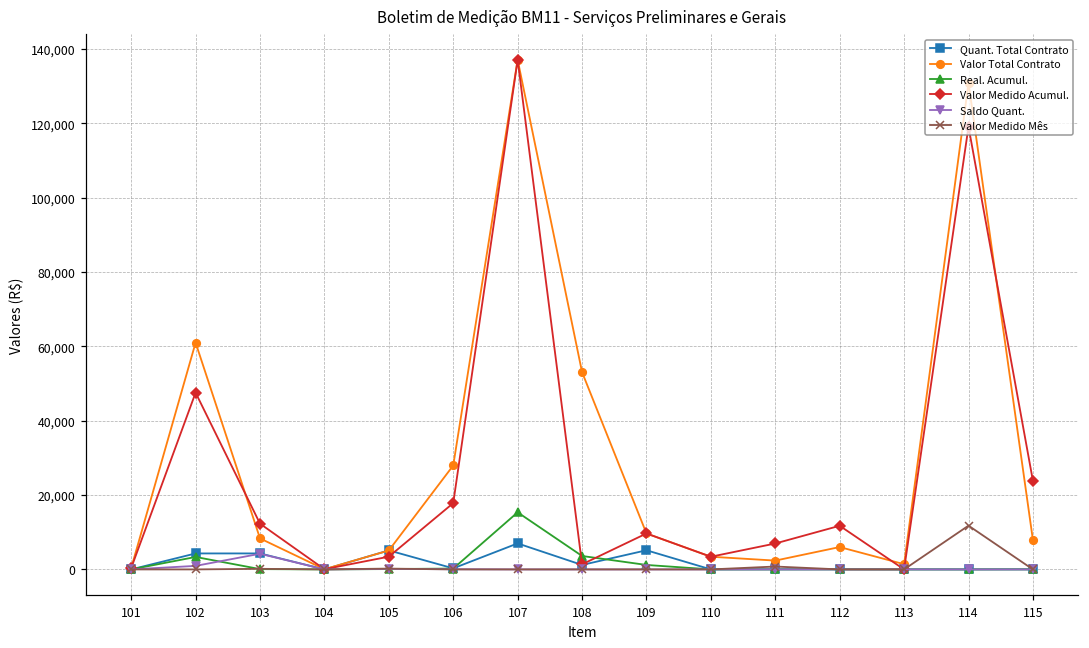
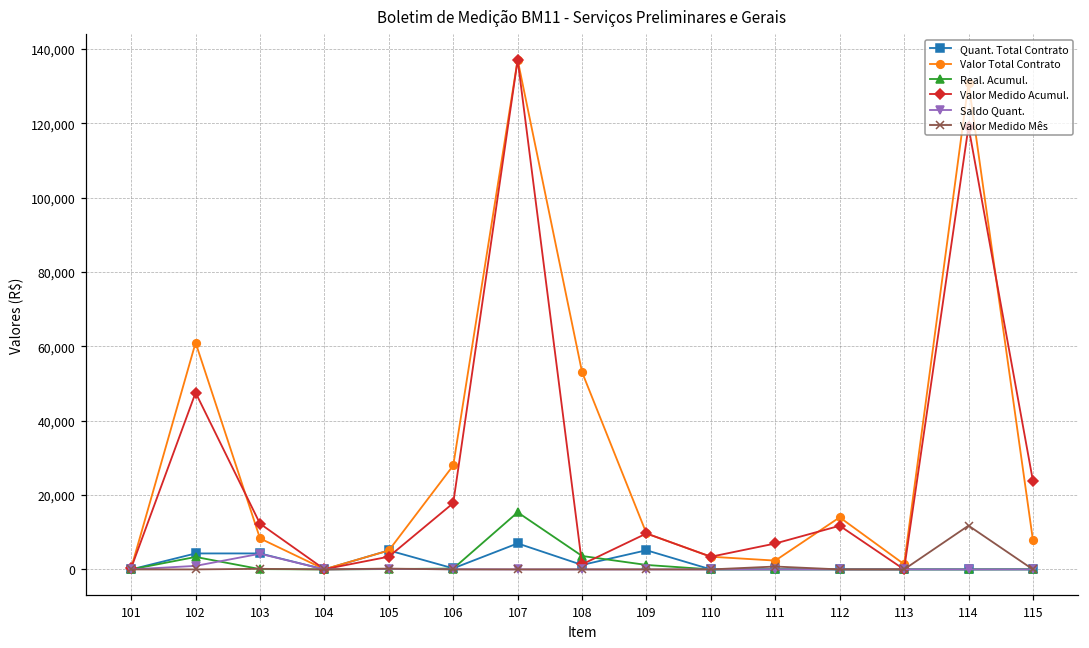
Valor Total Contrato, 112: 6,000 -> 14,000
